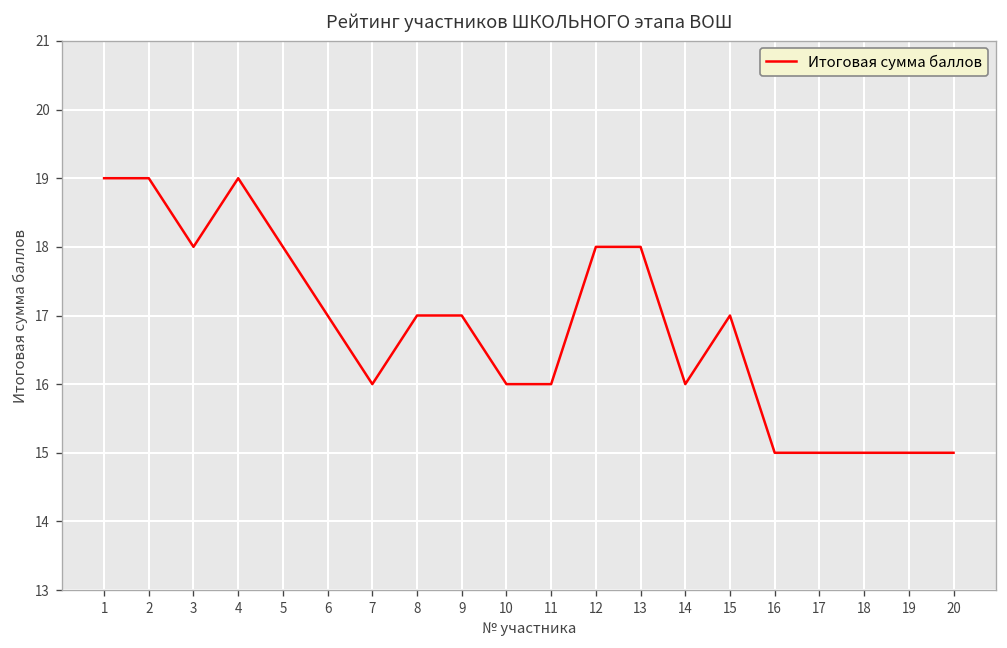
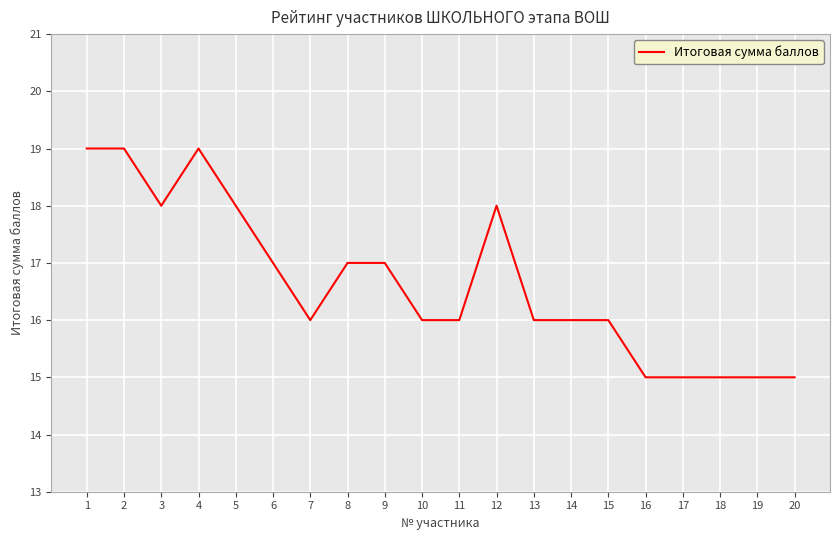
13: 18 -> 16
15: 17 -> 16
